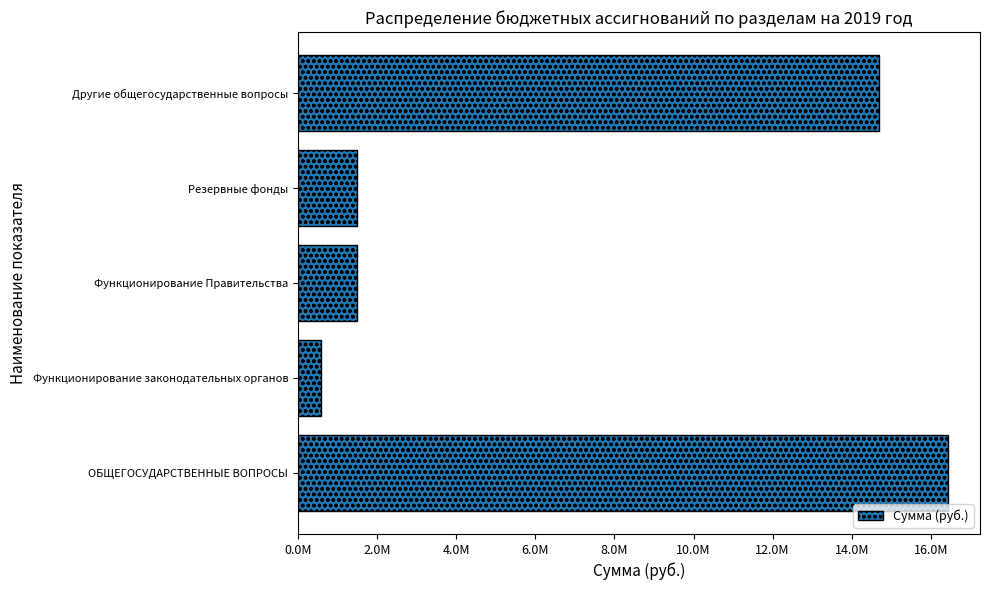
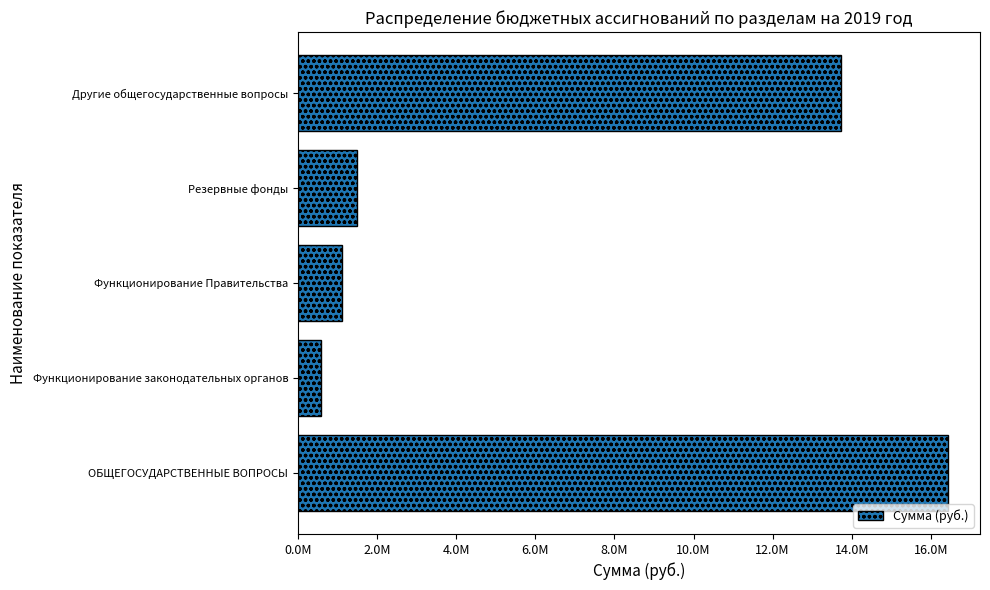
Другие общегосударственные вопросы: 14700000 -> 13700000
Функционирование Правительства: 1500000 -> 1100000
